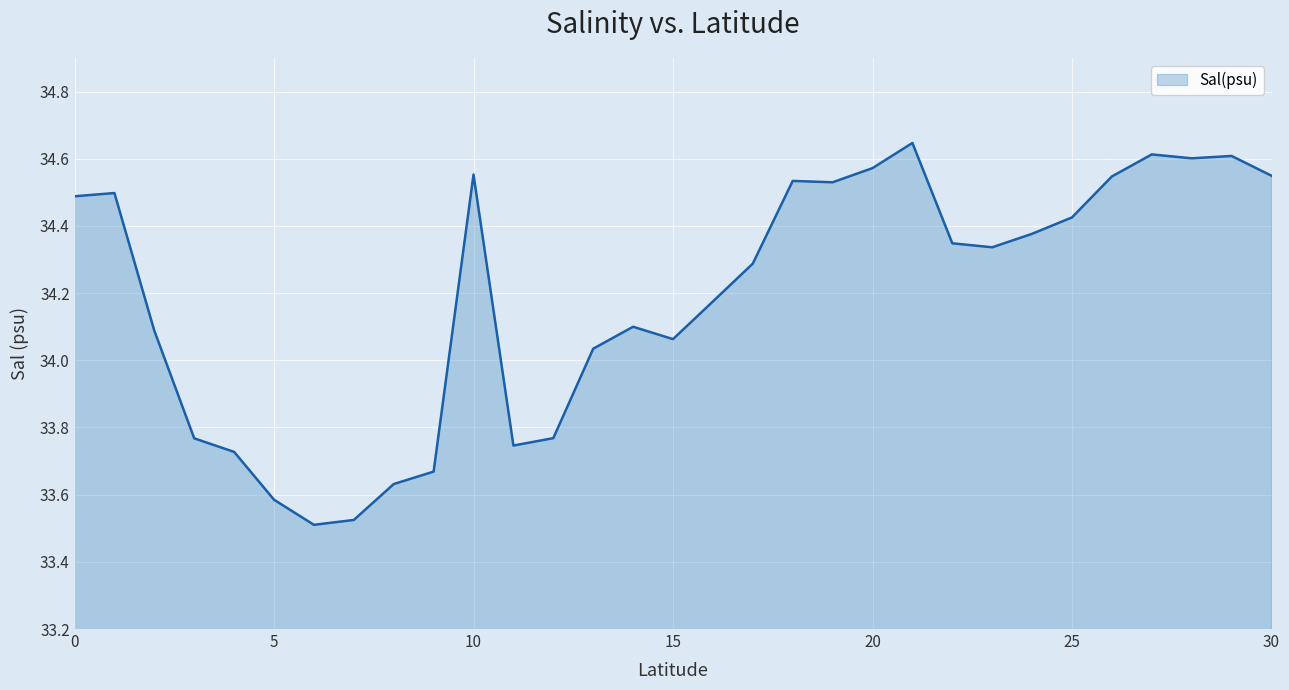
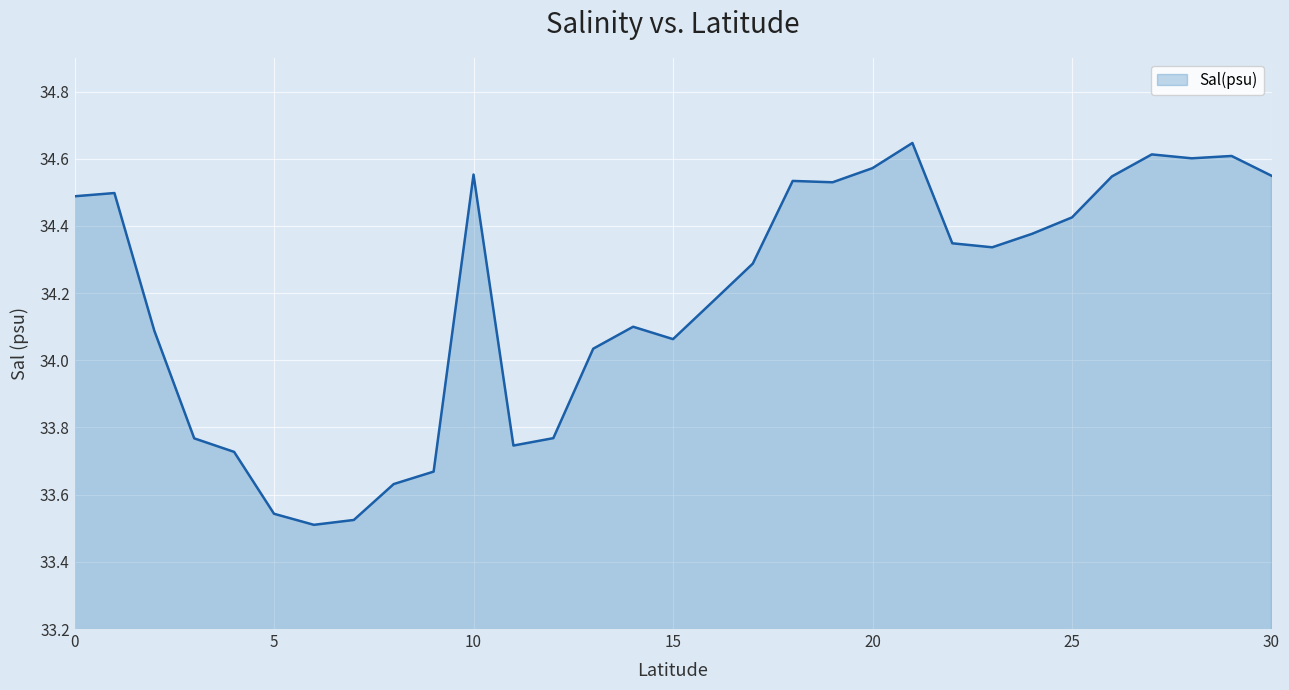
5: 33.58 -> 33.54
